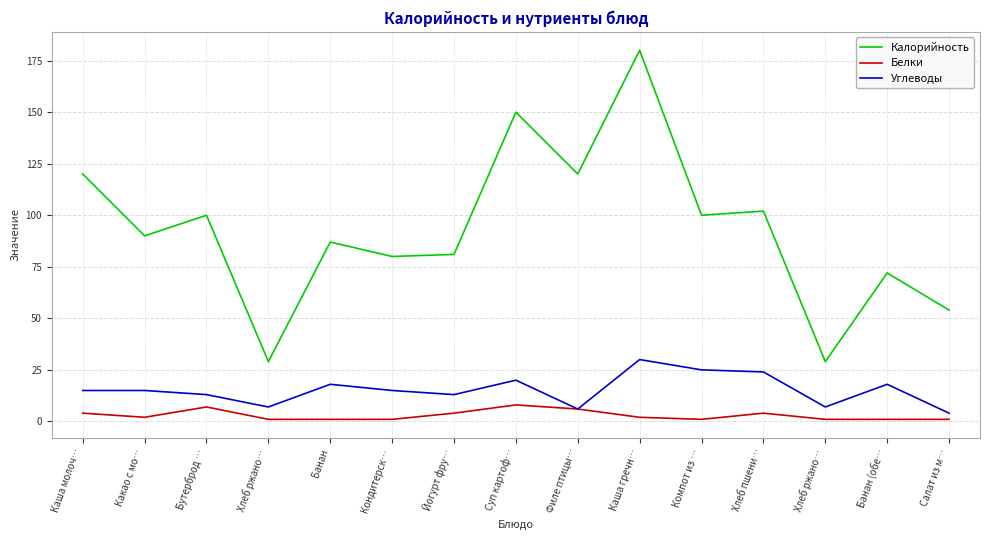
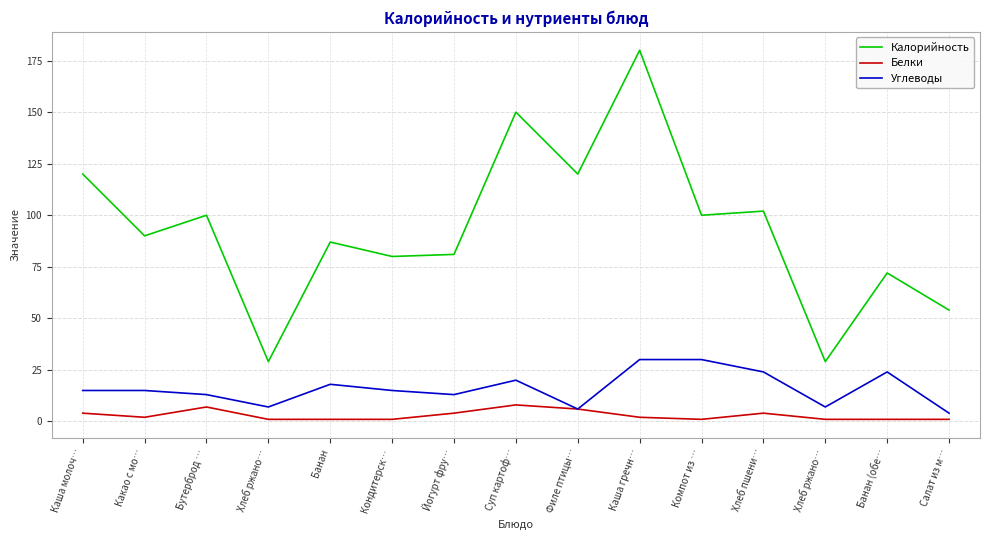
Углеводы, Компот из …: 25 -> 30
Углеводы, Банан (обе…: 18 -> 24
